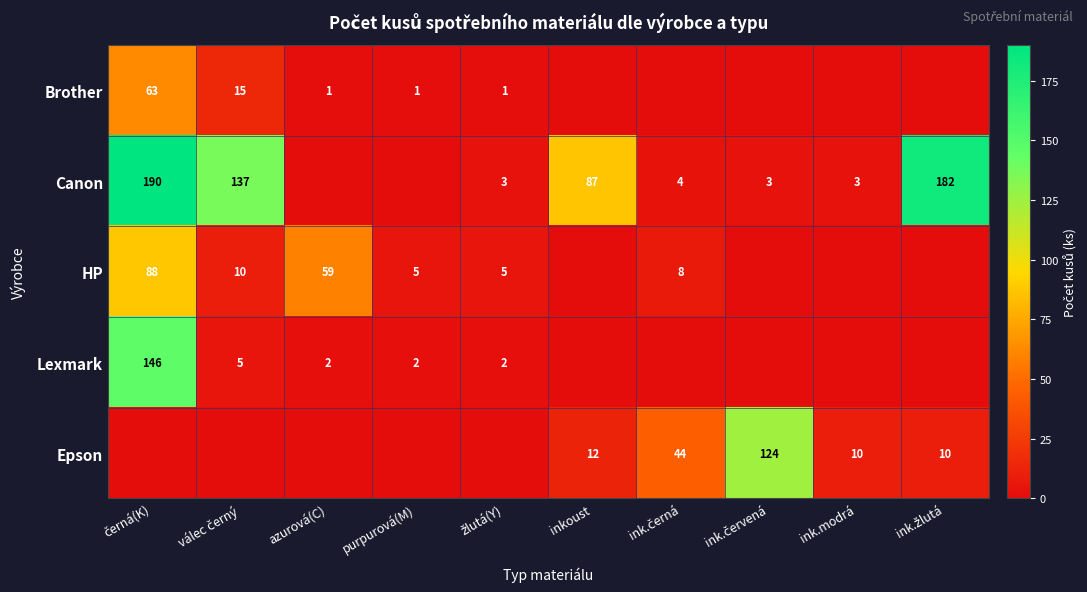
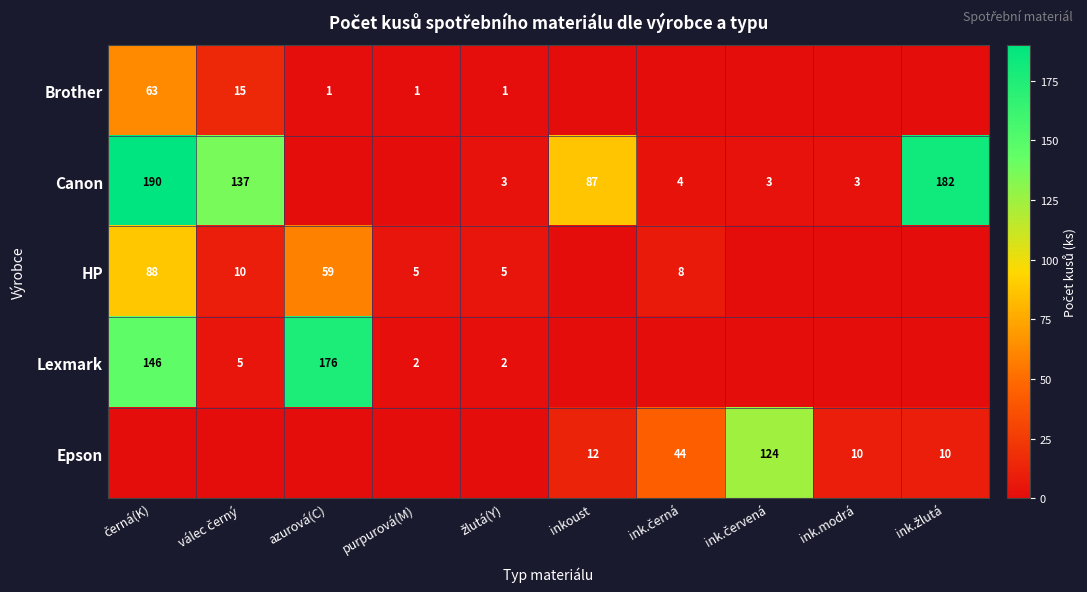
Lexmark, azurová(C): 2 -> 176
